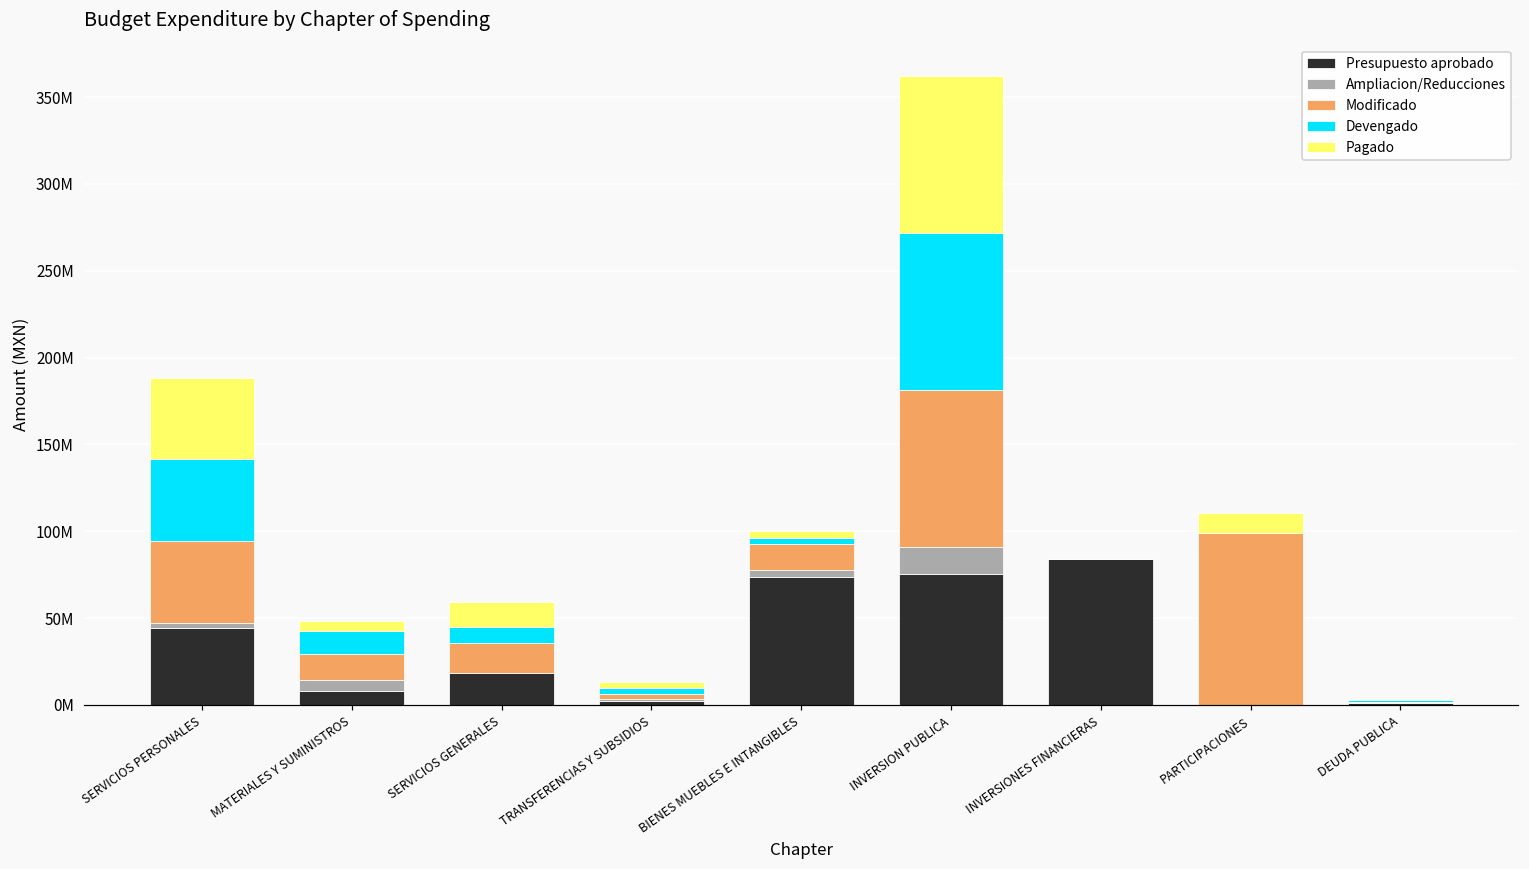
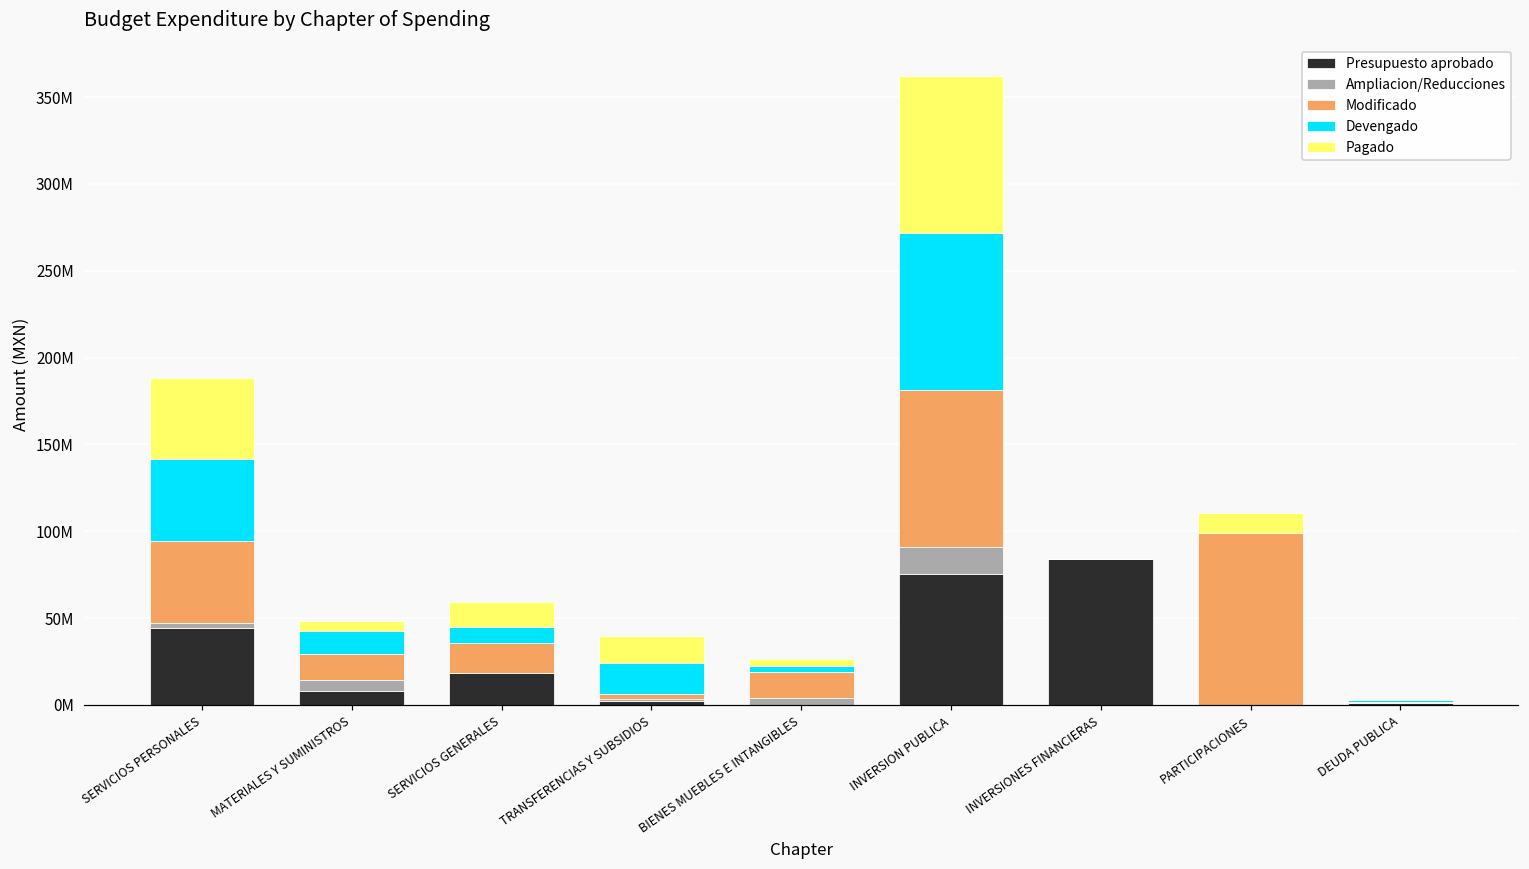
Devengado, TRANSFERENCIAS Y SUBSIDIOS: 3000000 -> 17000000
Pagado, TRANSFERENCIAS Y SUBSIDIOS: 3000000 -> 16000000
Presupuesto aprobado, BIENES MUEBLES E INTANGIBLES: 74000000 -> 0
